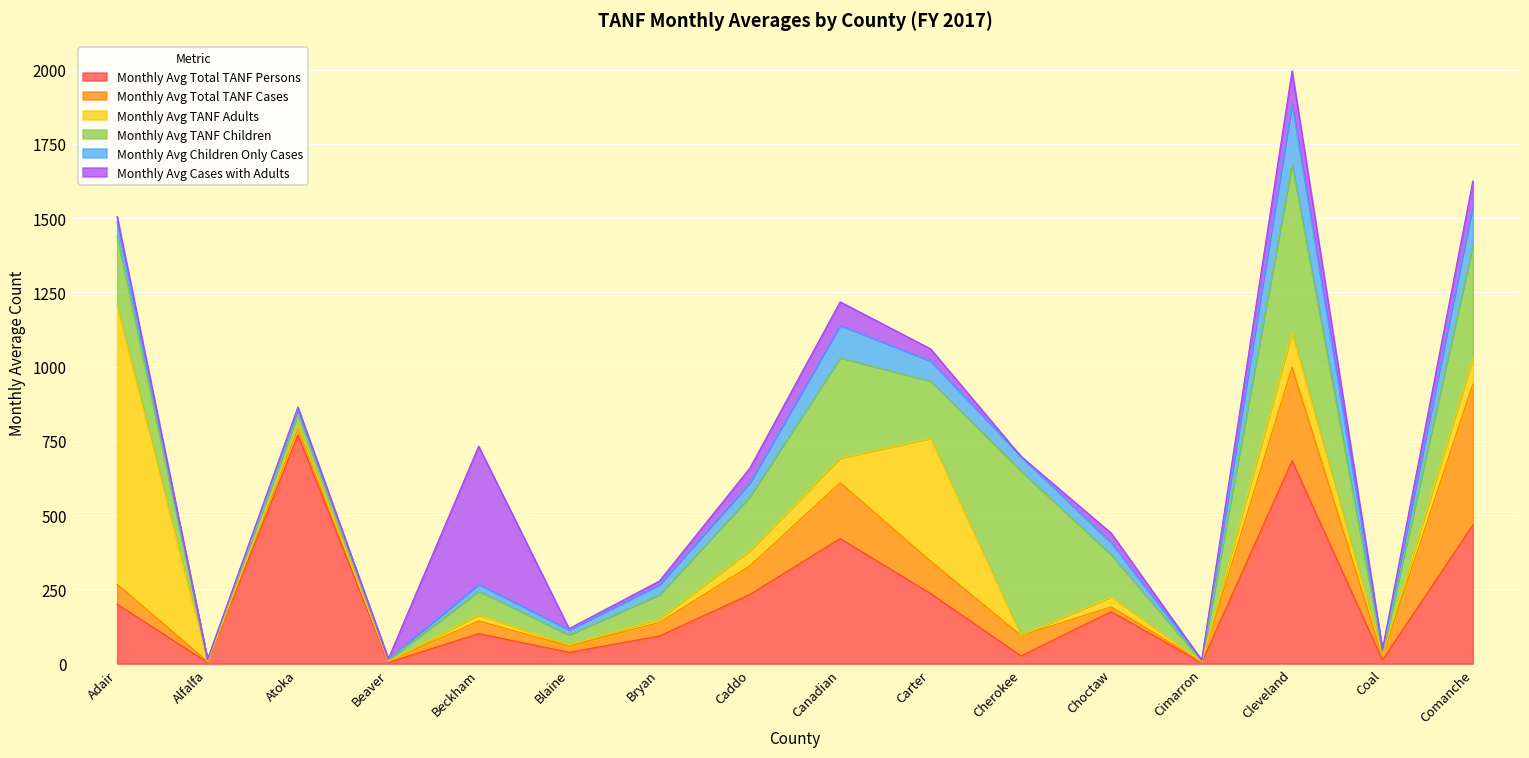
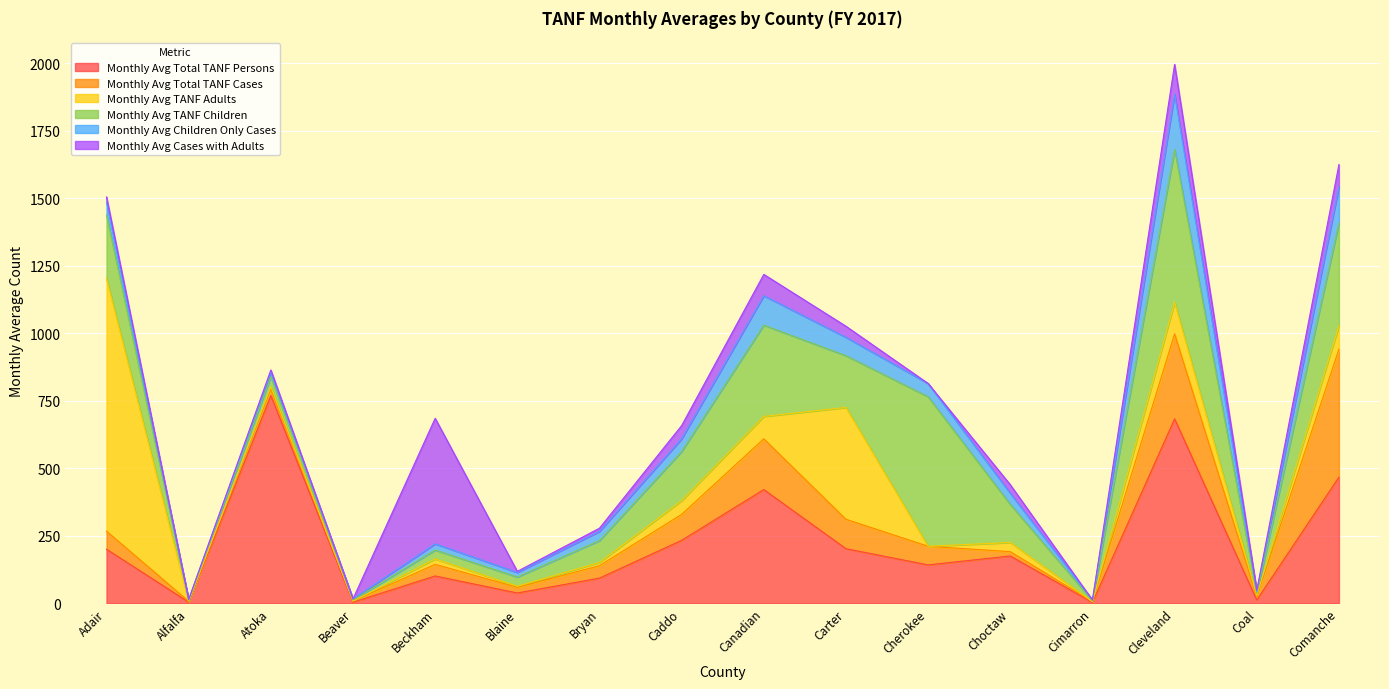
Monthly Avg TANF Children, Beckham: 80 -> 30
Monthly Avg Total TANF Persons, Carter: 240 -> 200
Monthly Avg Total TANF Persons, Cherokee: 30 -> 140
